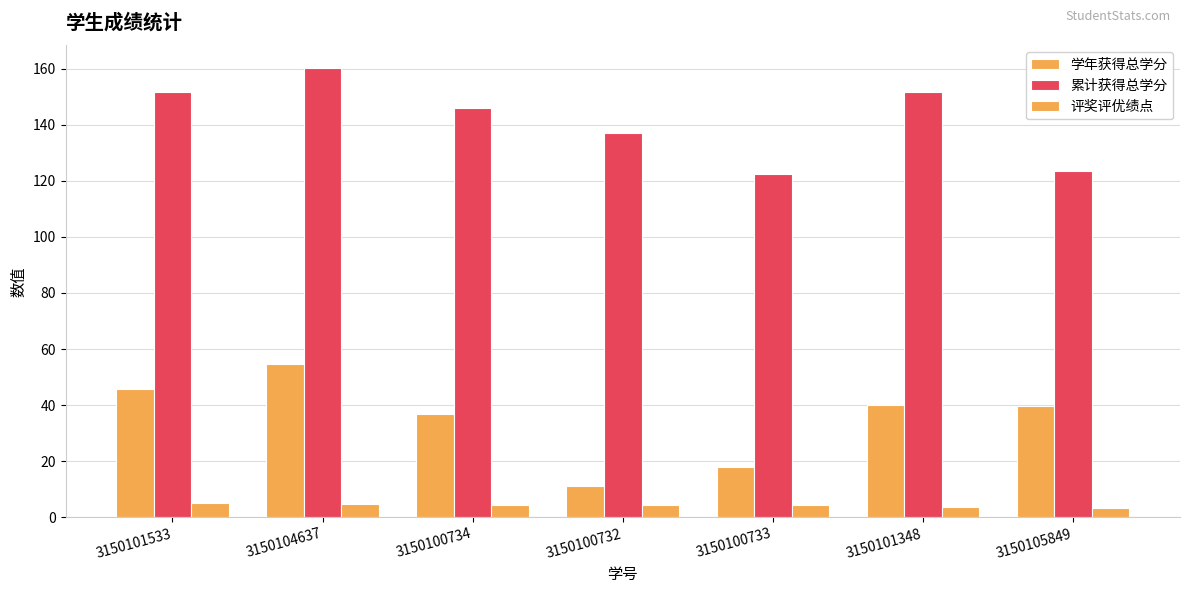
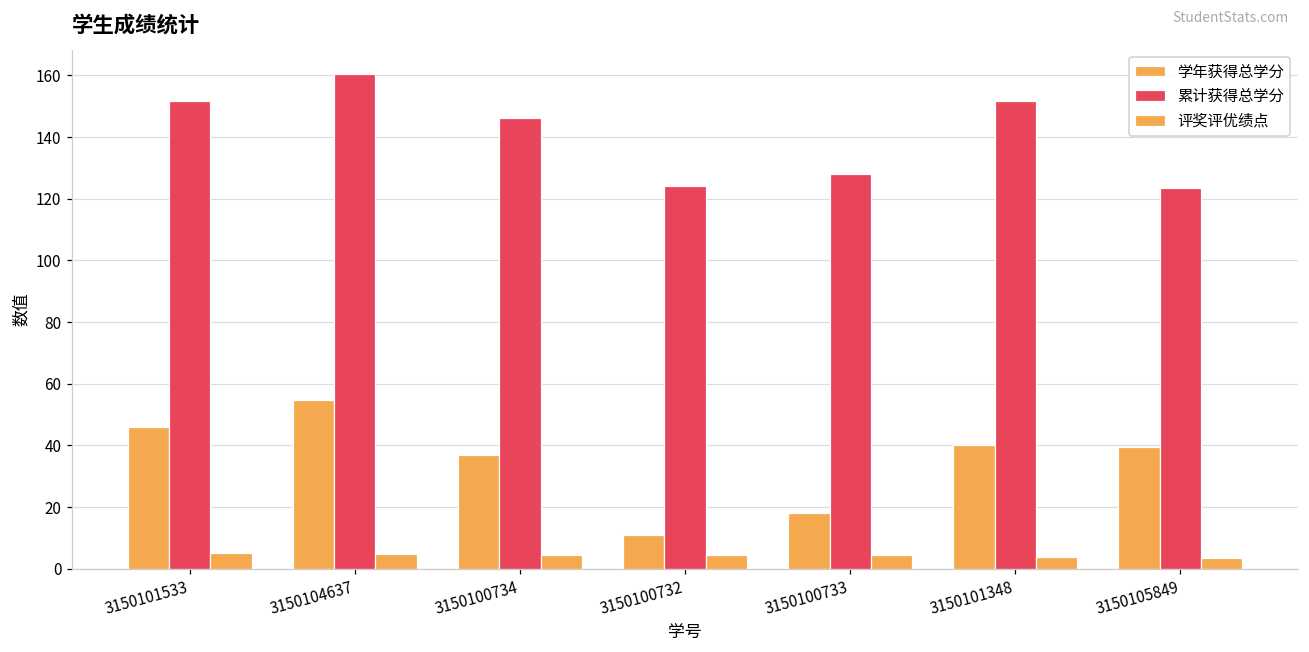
累计获得总学分, 3150100732: 137 -> 124
累计获得总学分, 3150100733: 123 -> 128
